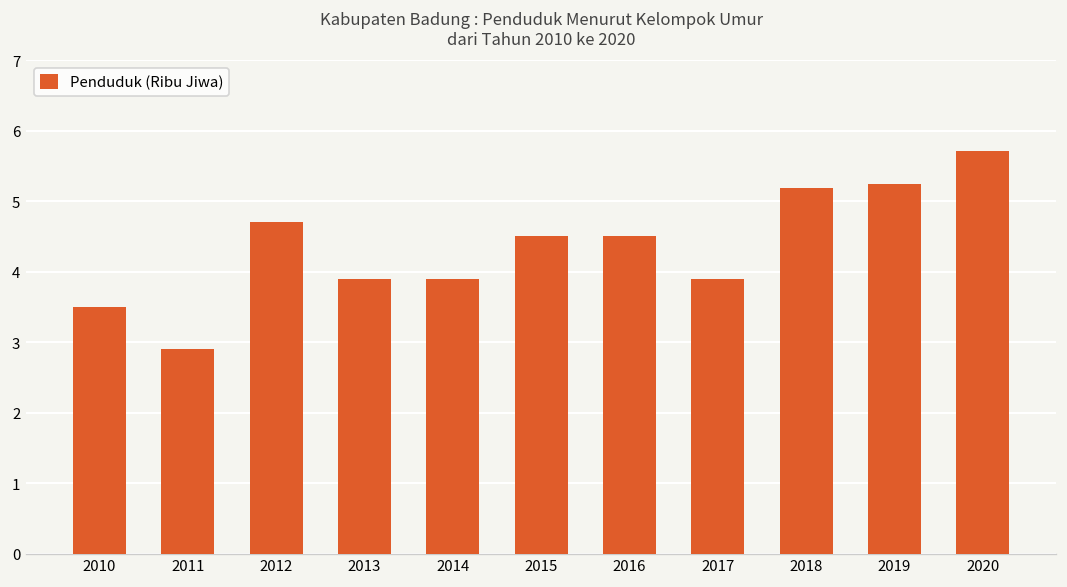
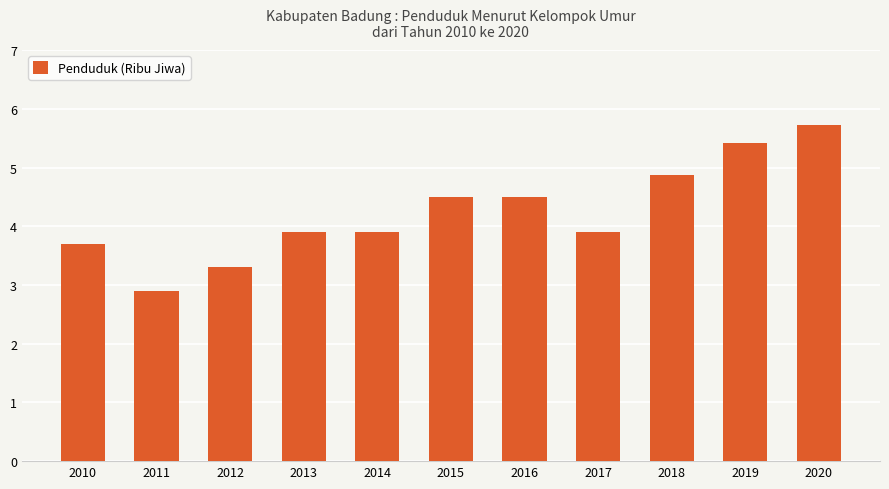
2010: 3.5 -> 3.7
2012: 4.7 -> 3.3
2018: 5.2 -> 4.9
2019: 5.3 -> 5.4
